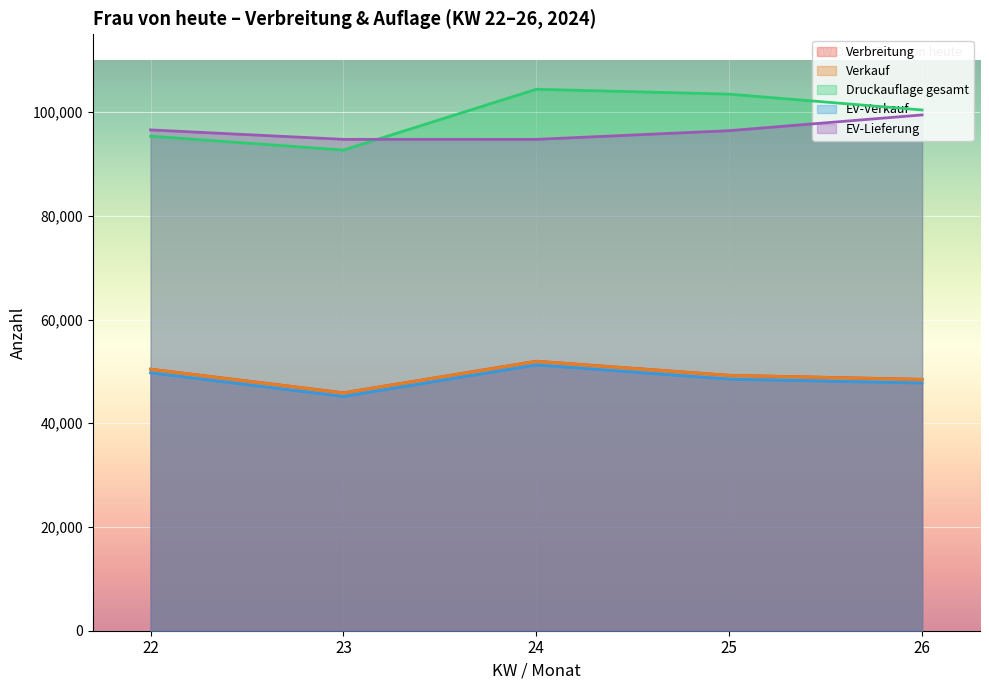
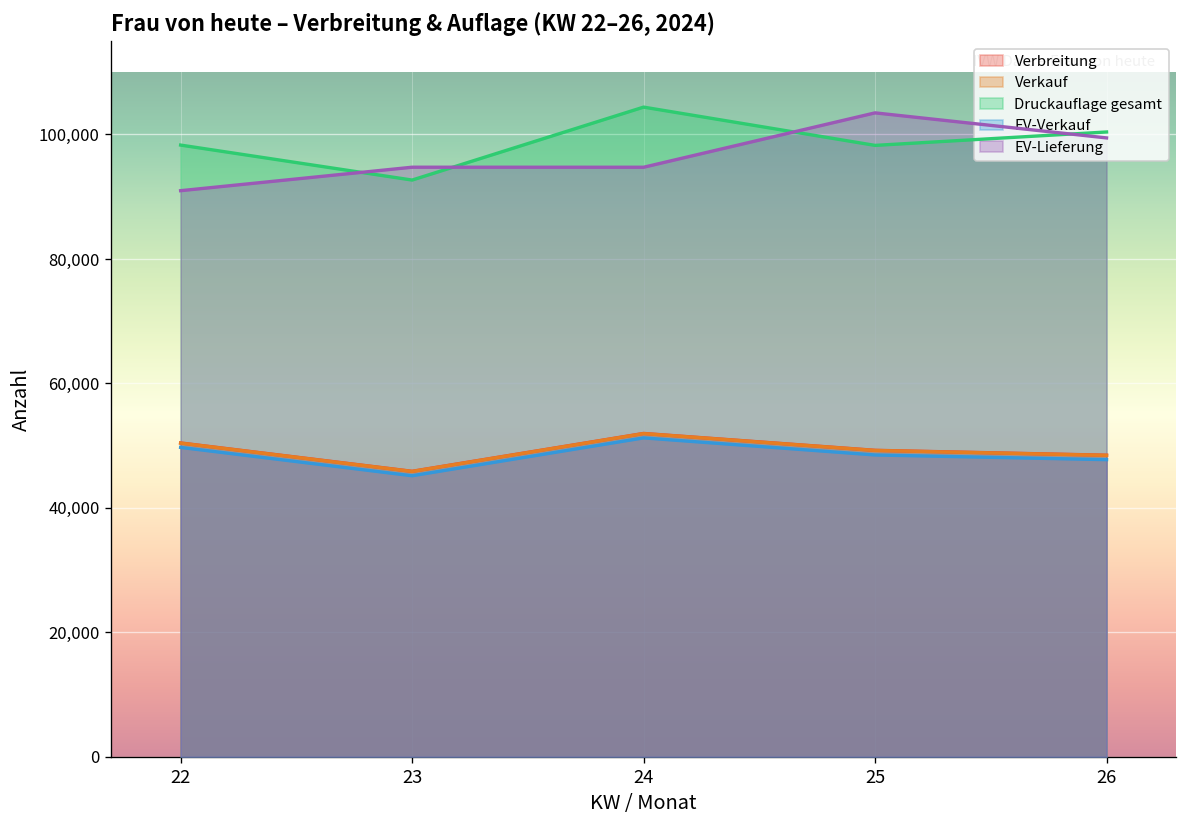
Druckauflage gesamt, 22: 95,000 -> 98,000
EV-Lieferung, 22: 97,000 -> 91,000
Druckauflage gesamt, 25: 103,000 -> 98,000
EV-Lieferung, 25: 96,000 -> 103,000
